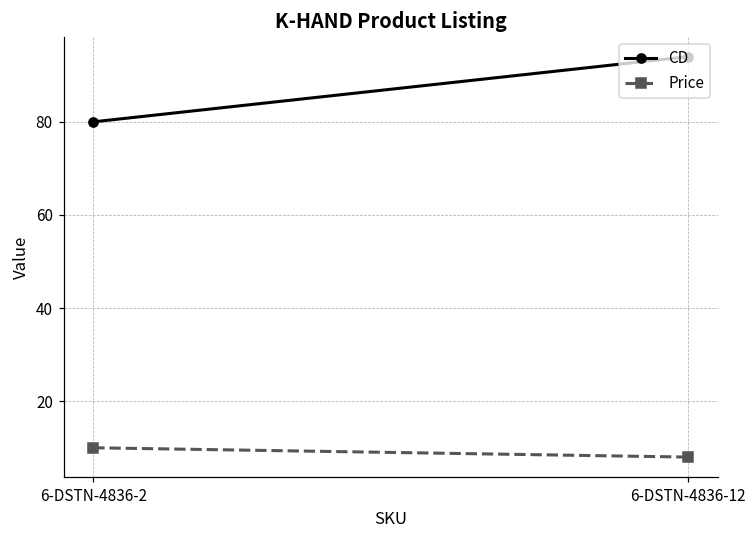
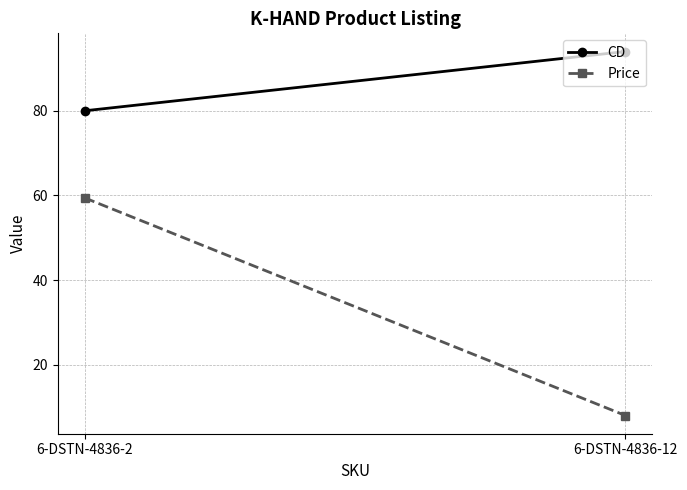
Price, 6-DSTN-4836-2: 10 -> 59
